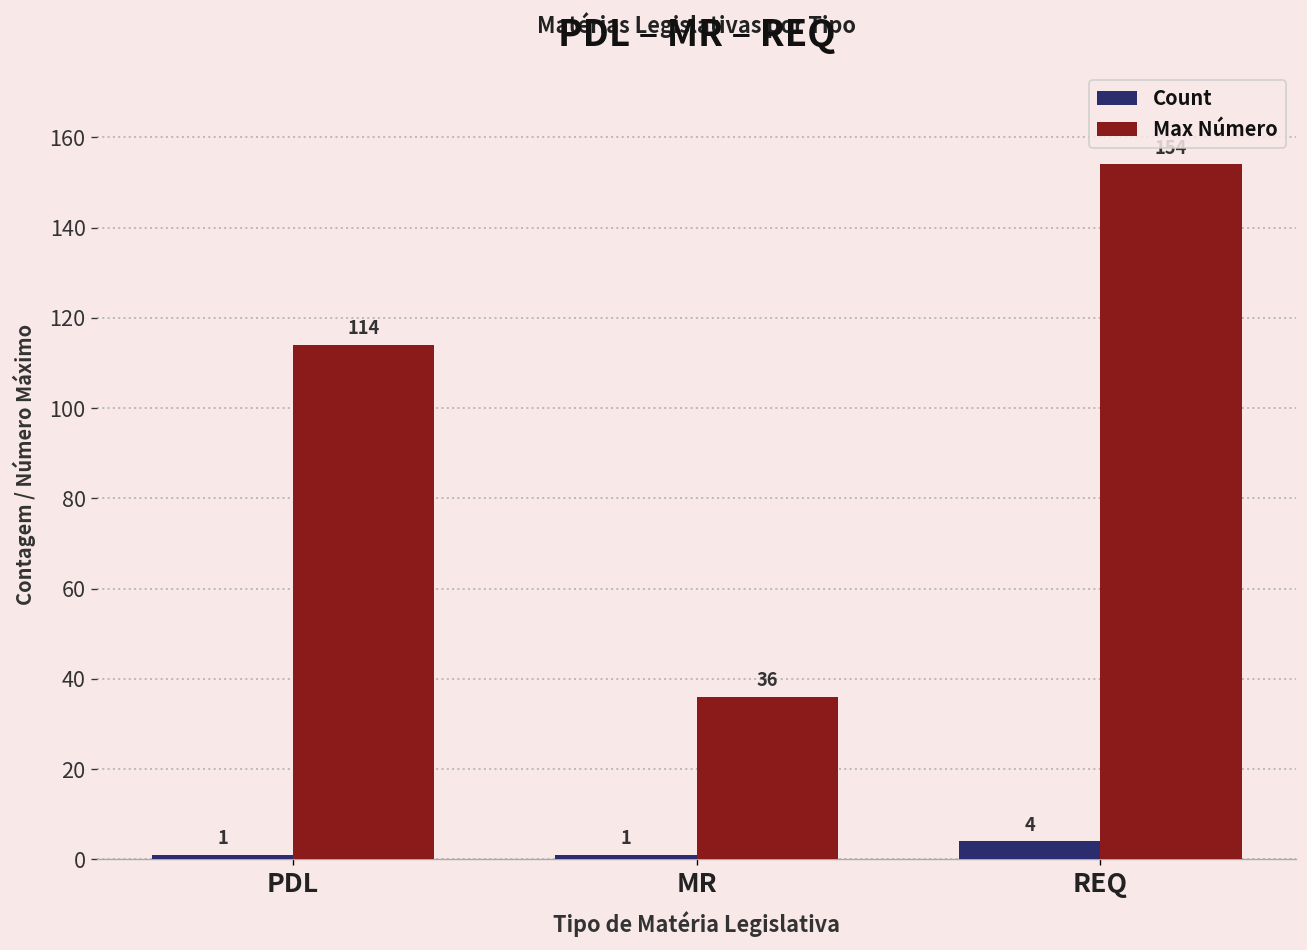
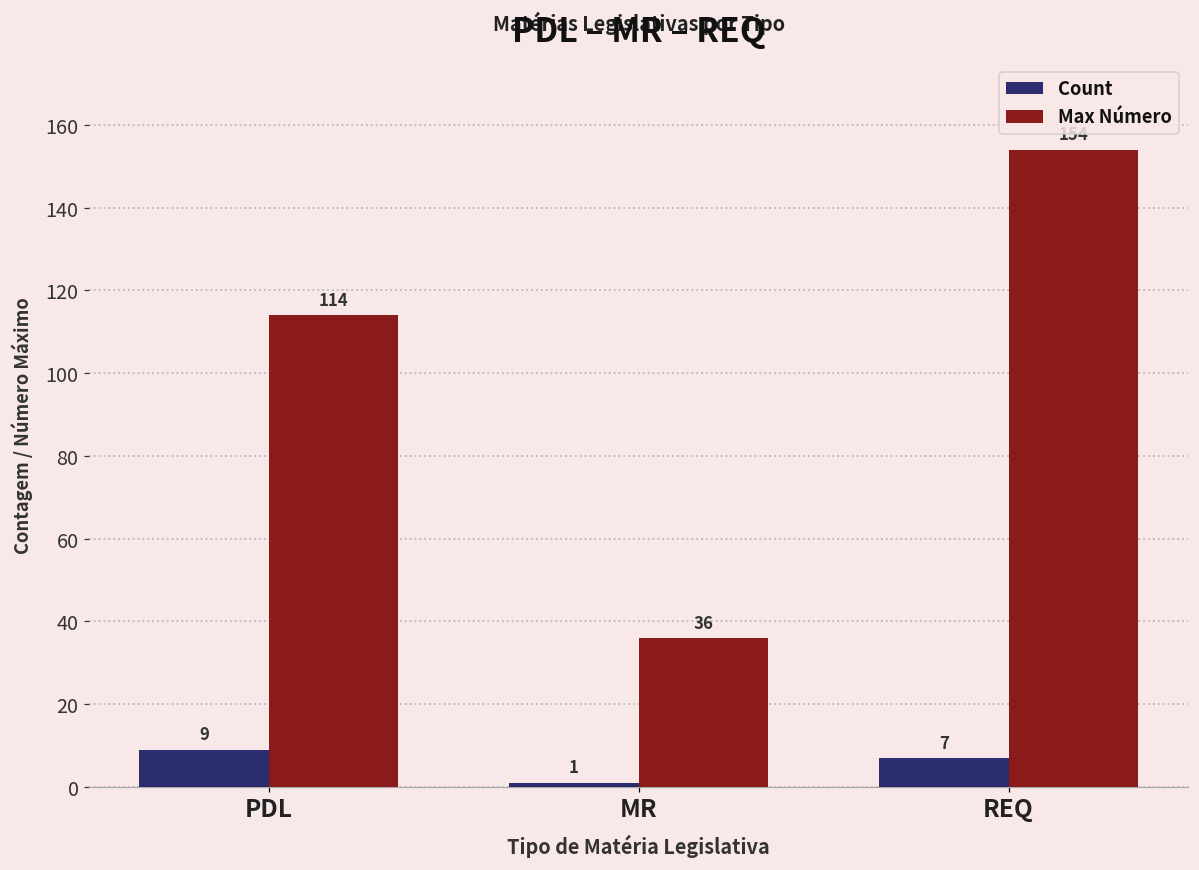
Count, PDL: 1 -> 9
Count, REQ: 4 -> 7
